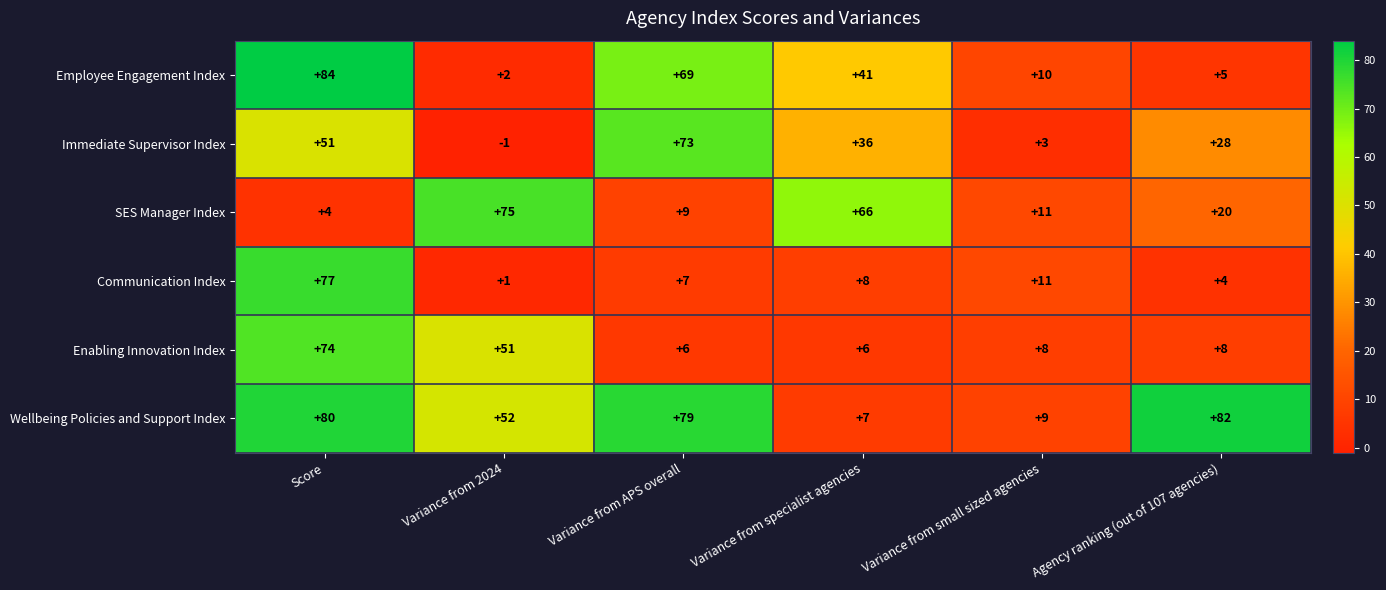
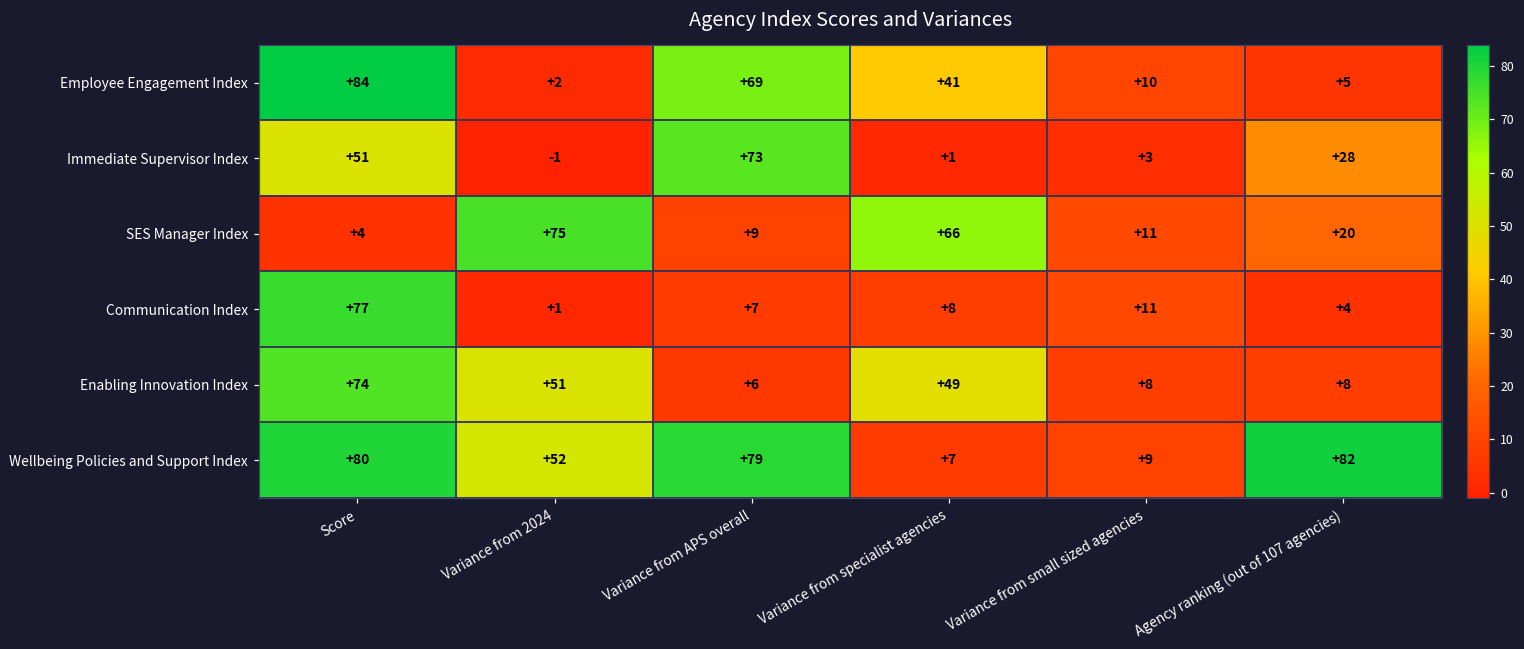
Immediate Supervisor Index, Variance from specialist agencies: +36 -> +1
Enabling Innovation Index, Variance from specialist agencies: +6 -> +49
